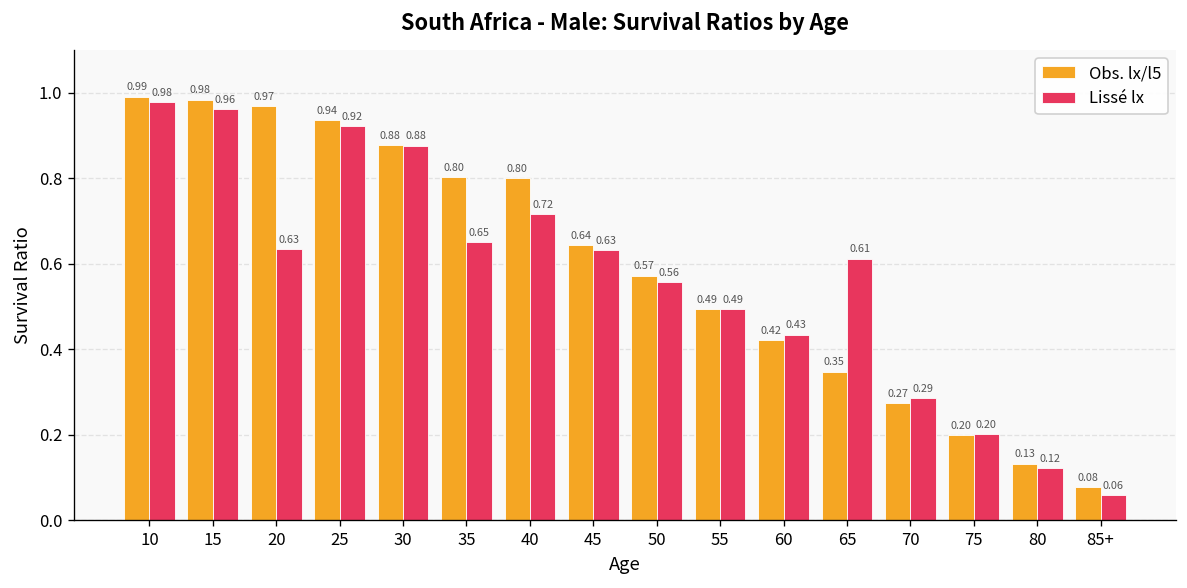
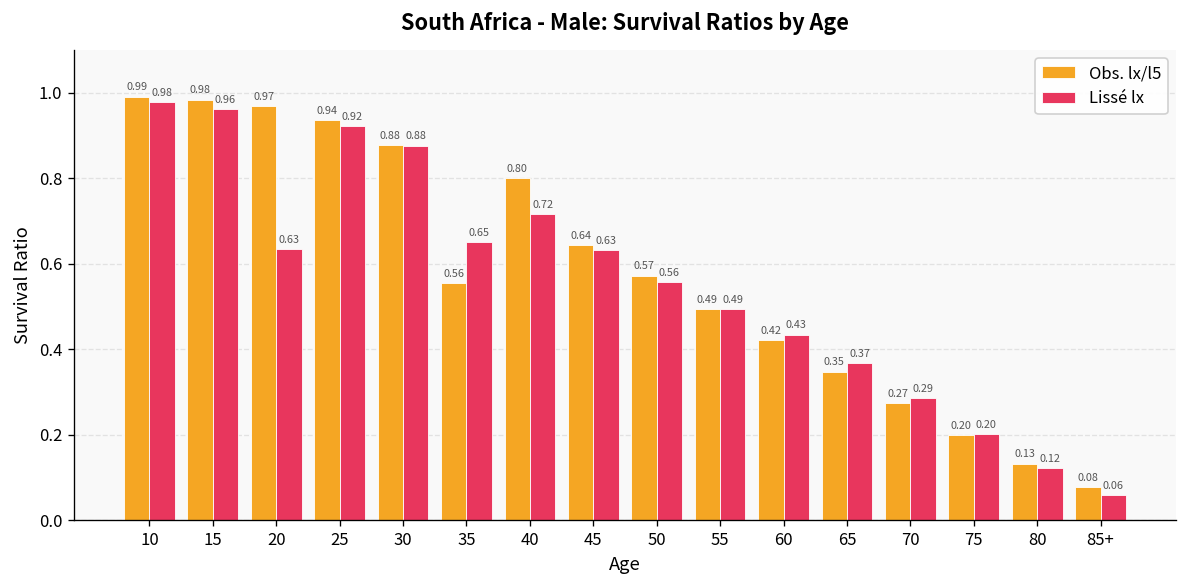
Obs. lx/l5, 35: 0.80 -> 0.56
Lissé lx, 65: 0.61 -> 0.37
